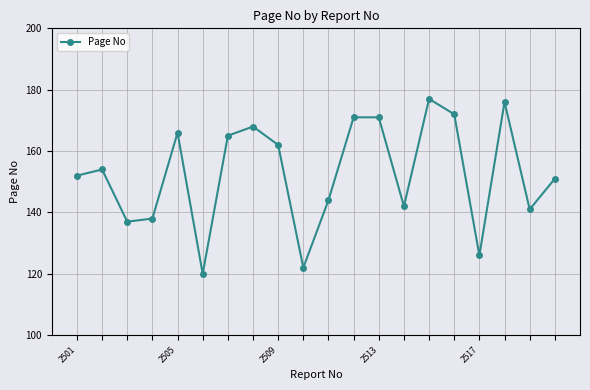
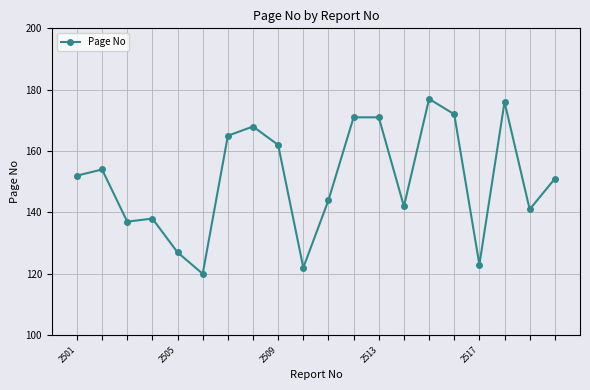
2505: 166 -> 127
2517: 126 -> 123
